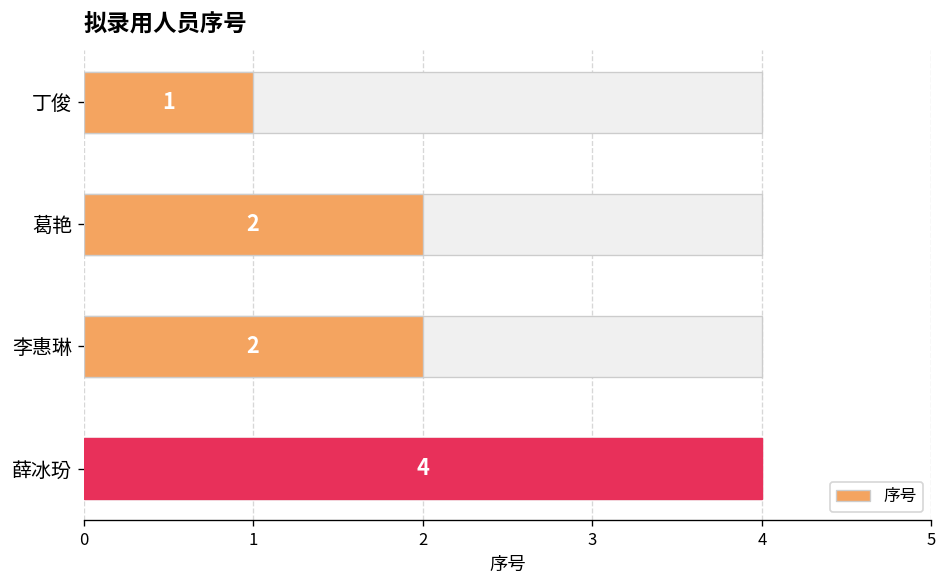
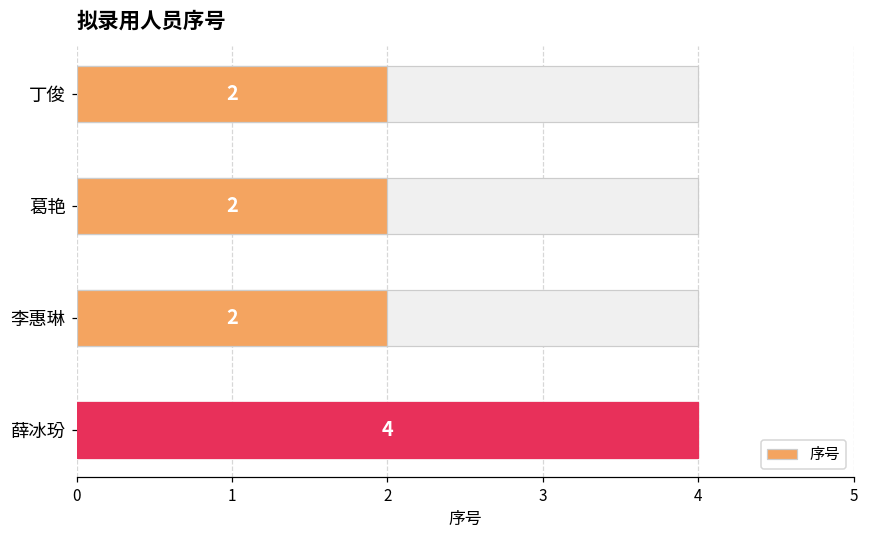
序号, 丁俊: 1 -> 2
